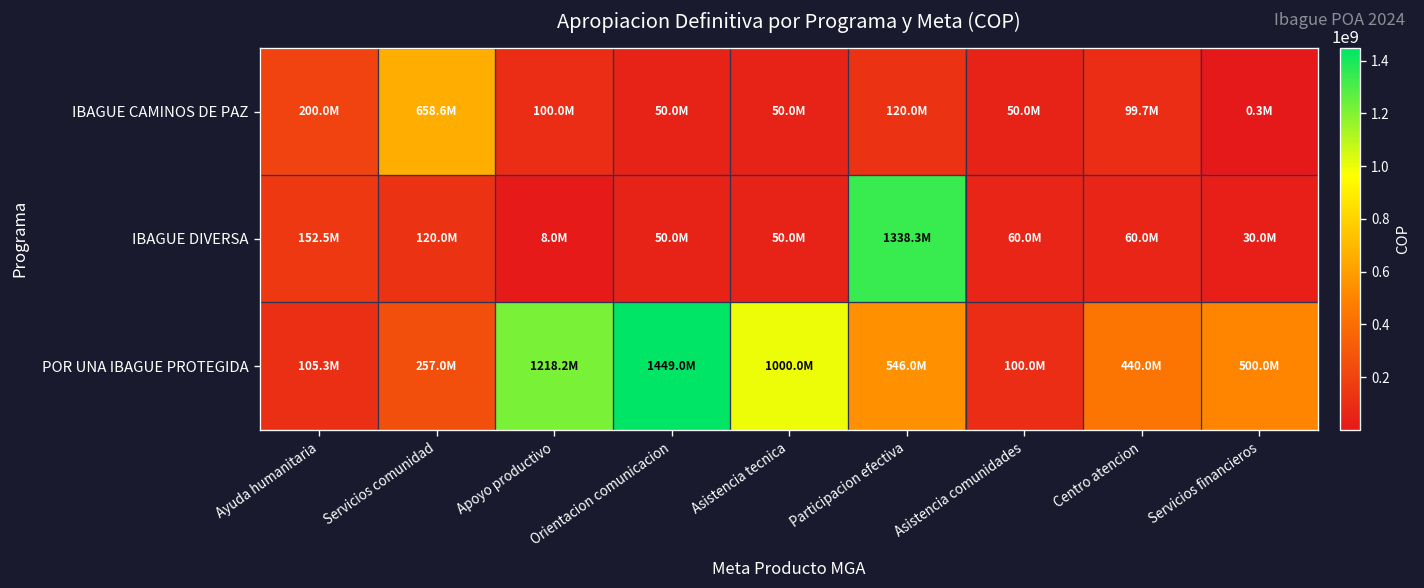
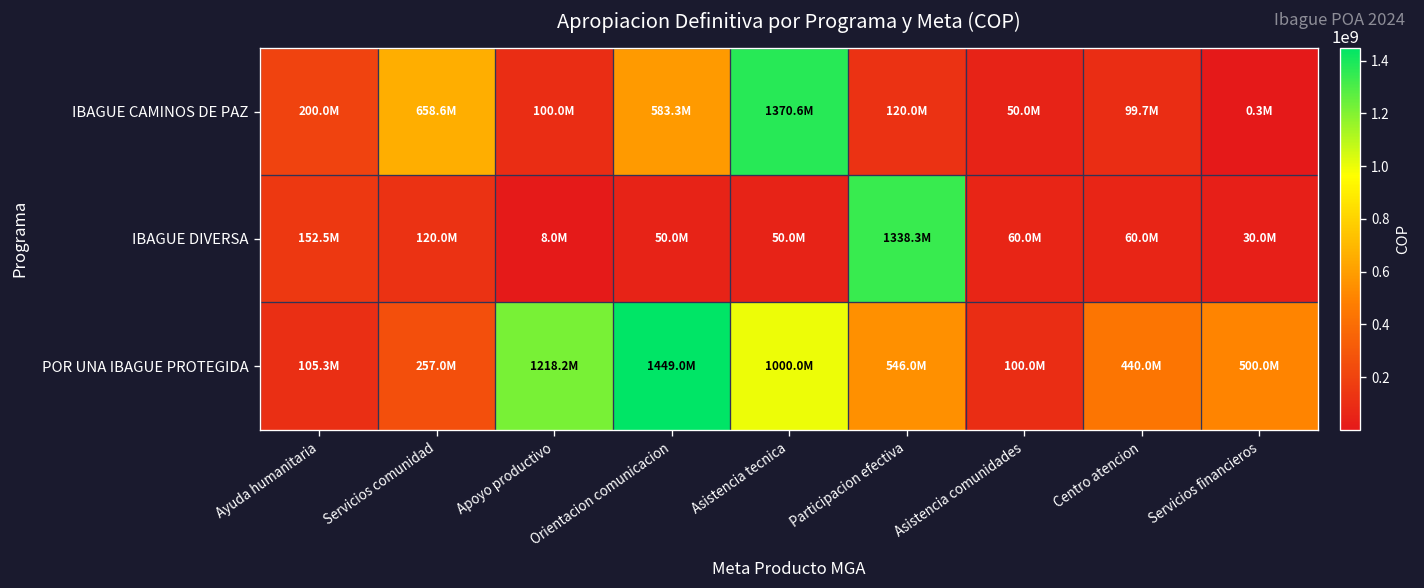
IBAGUE CAMINOS DE PAZ, Orientacion comunicacion: 50.0M -> 583.3M
IBAGUE CAMINOS DE PAZ, Asistencia tecnica: 50.0M -> 1370.6M
